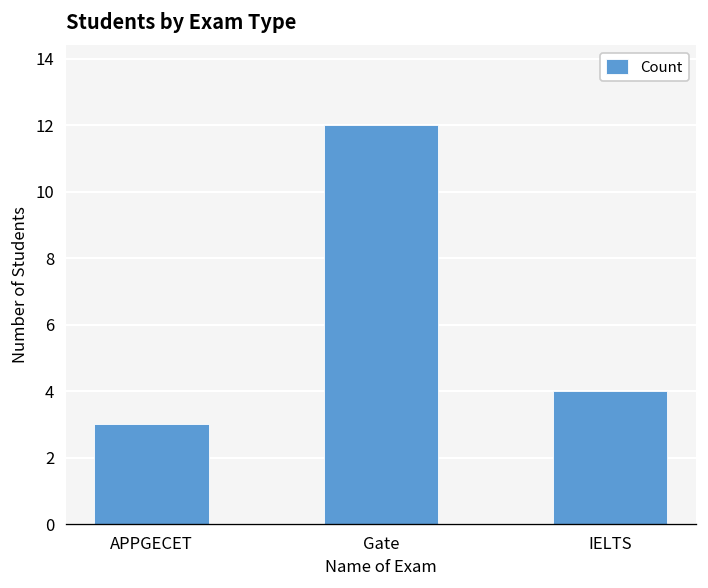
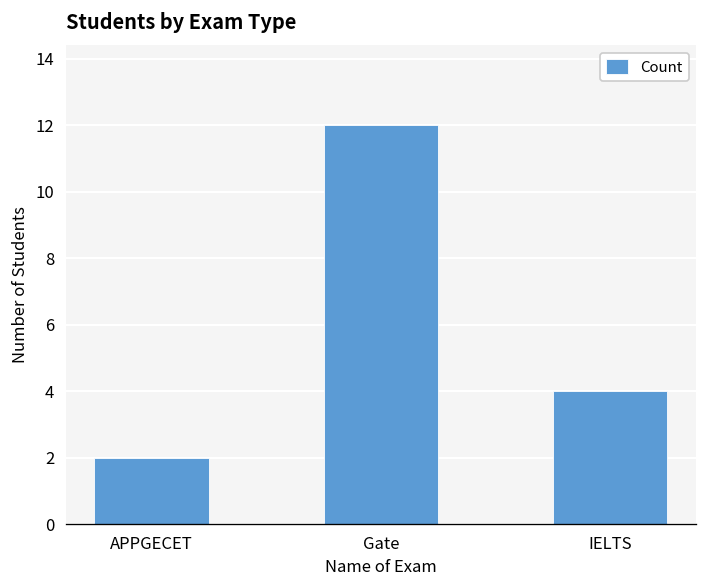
APPGECET: 3 -> 2
